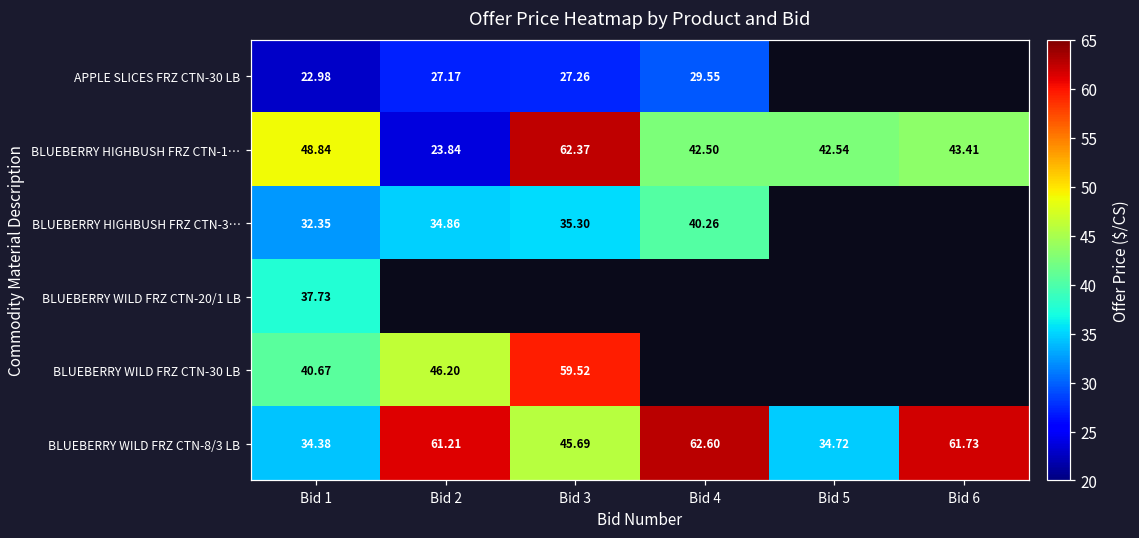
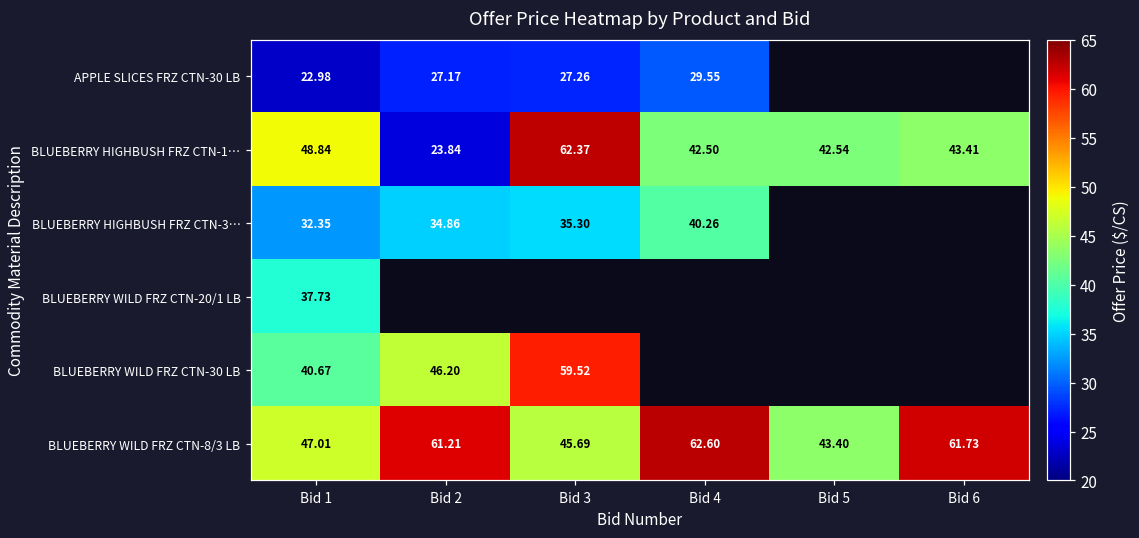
BLUEBERRY WILD FRZ CTN-8/3 LB, Bid 1: 34.38 -> 47.01
BLUEBERRY WILD FRZ CTN-8/3 LB, Bid 5: 34.72 -> 43.40
